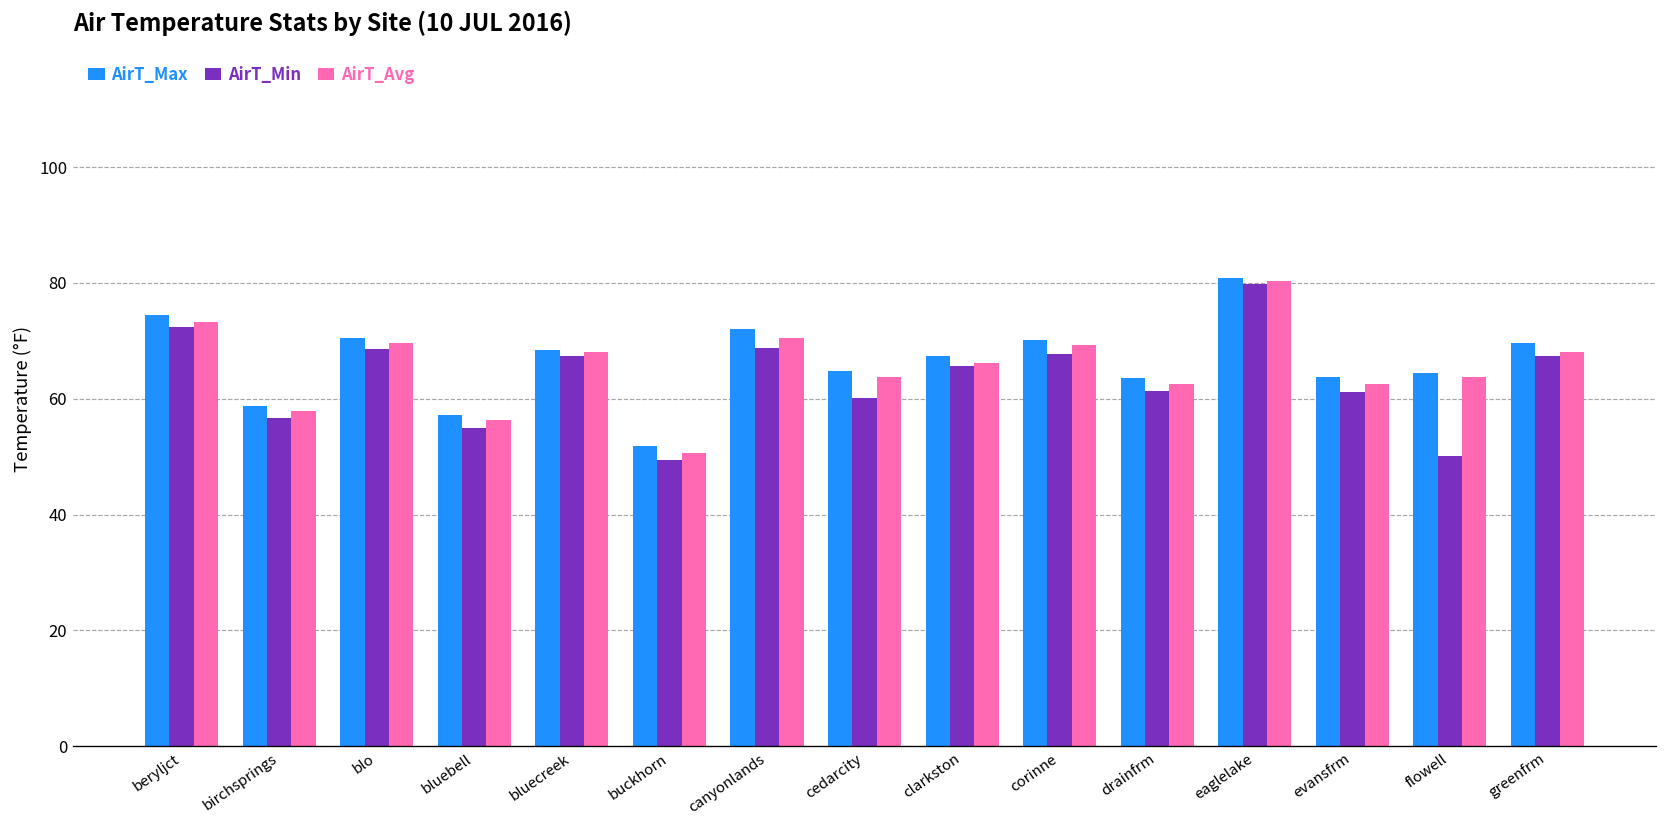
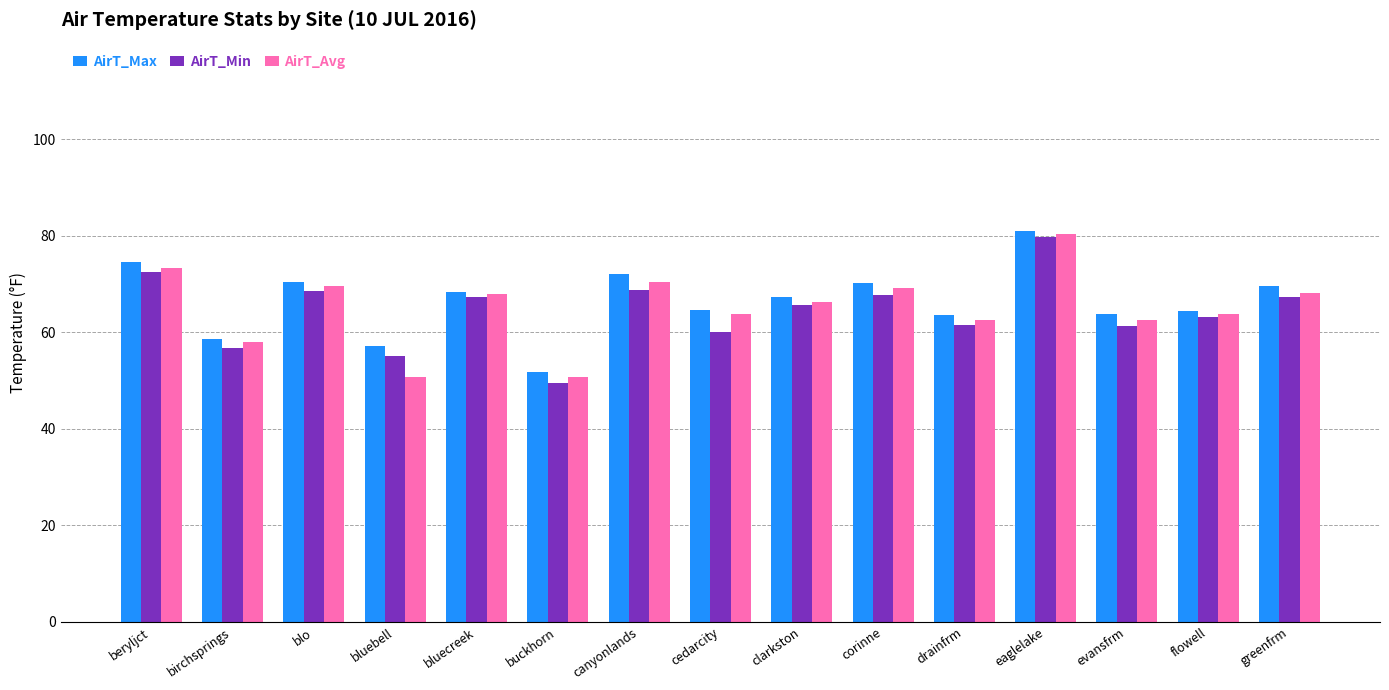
AirT_Avg, bluebell: 56 -> 51
AirT_Min, flowell: 50 -> 63
